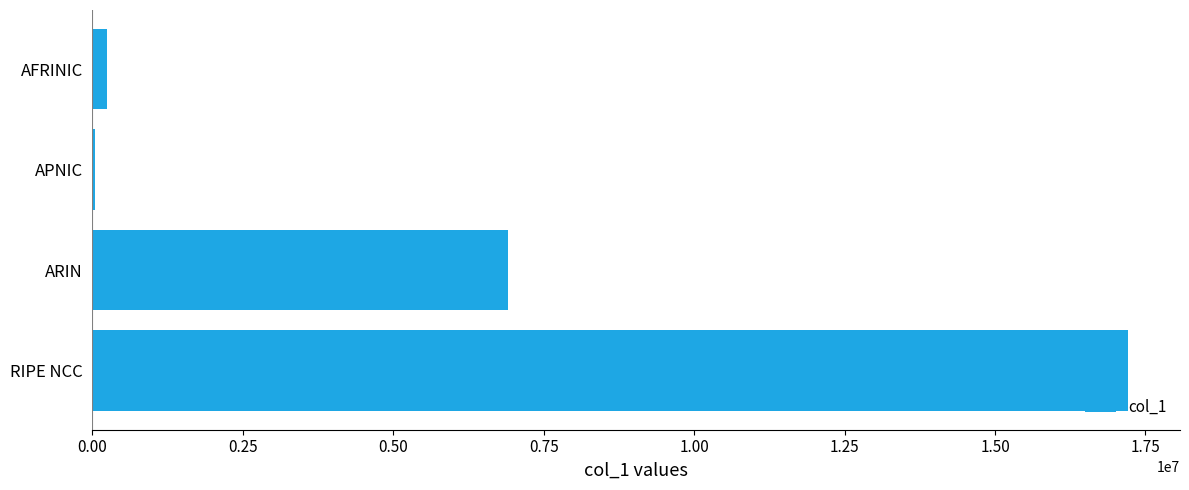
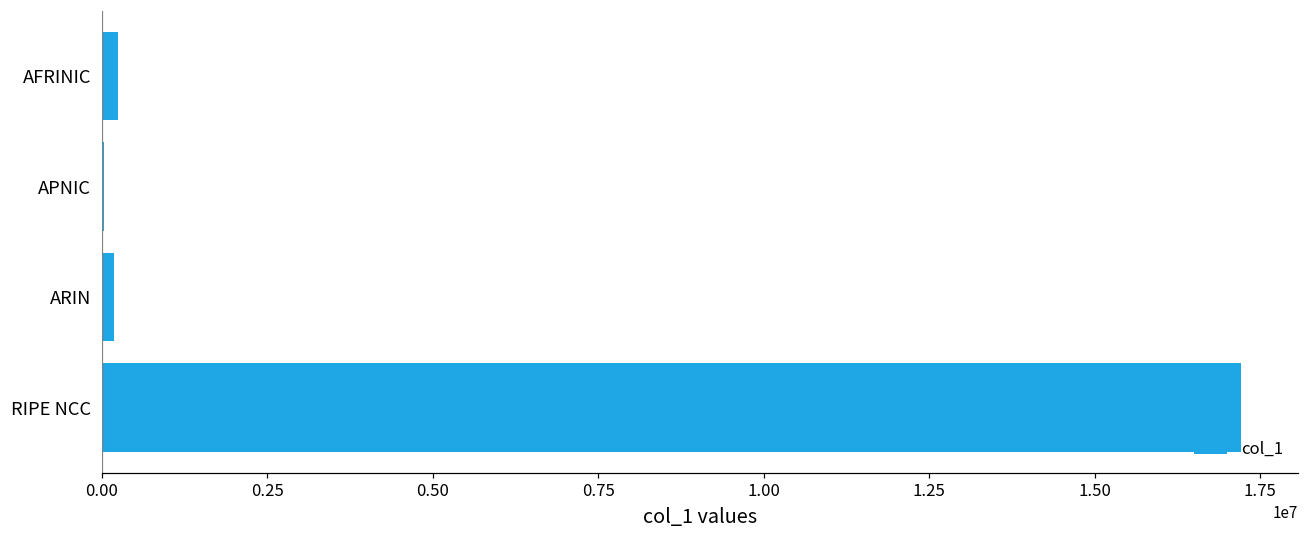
ARIN: 6900000 -> 200000
